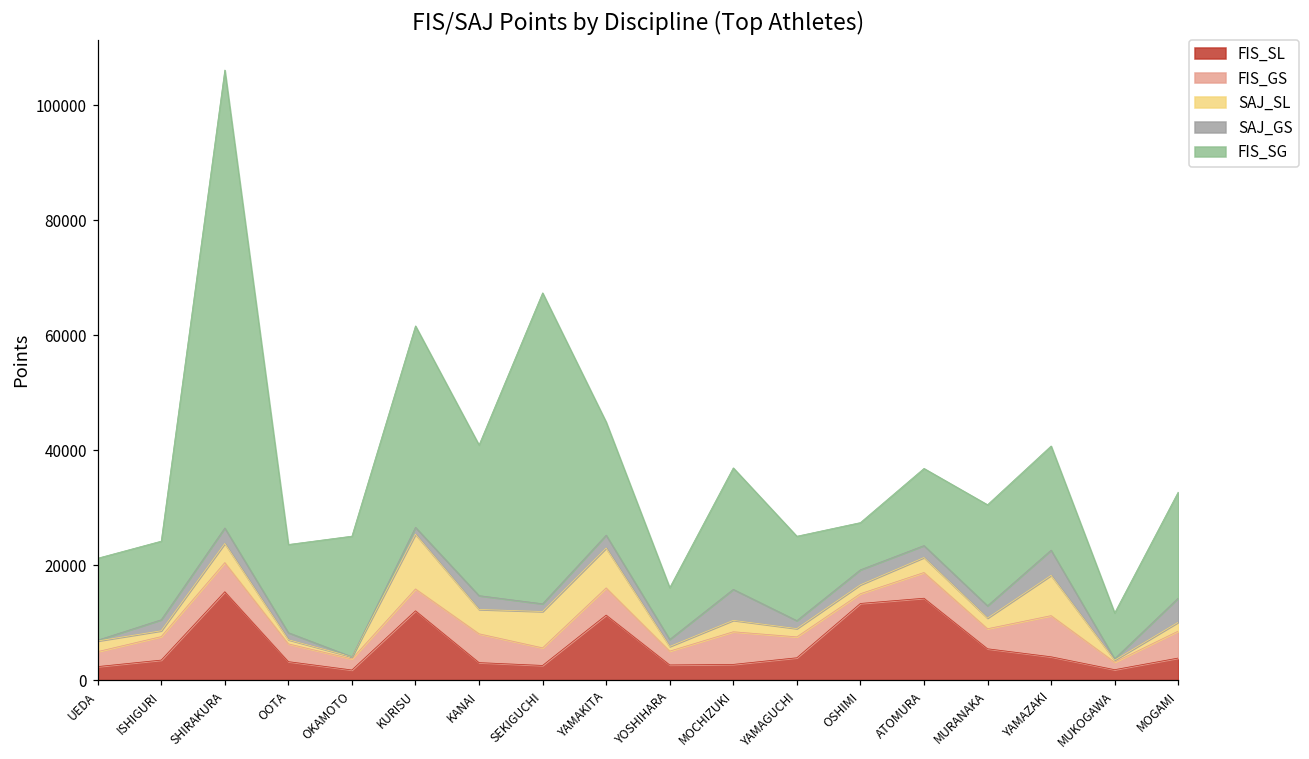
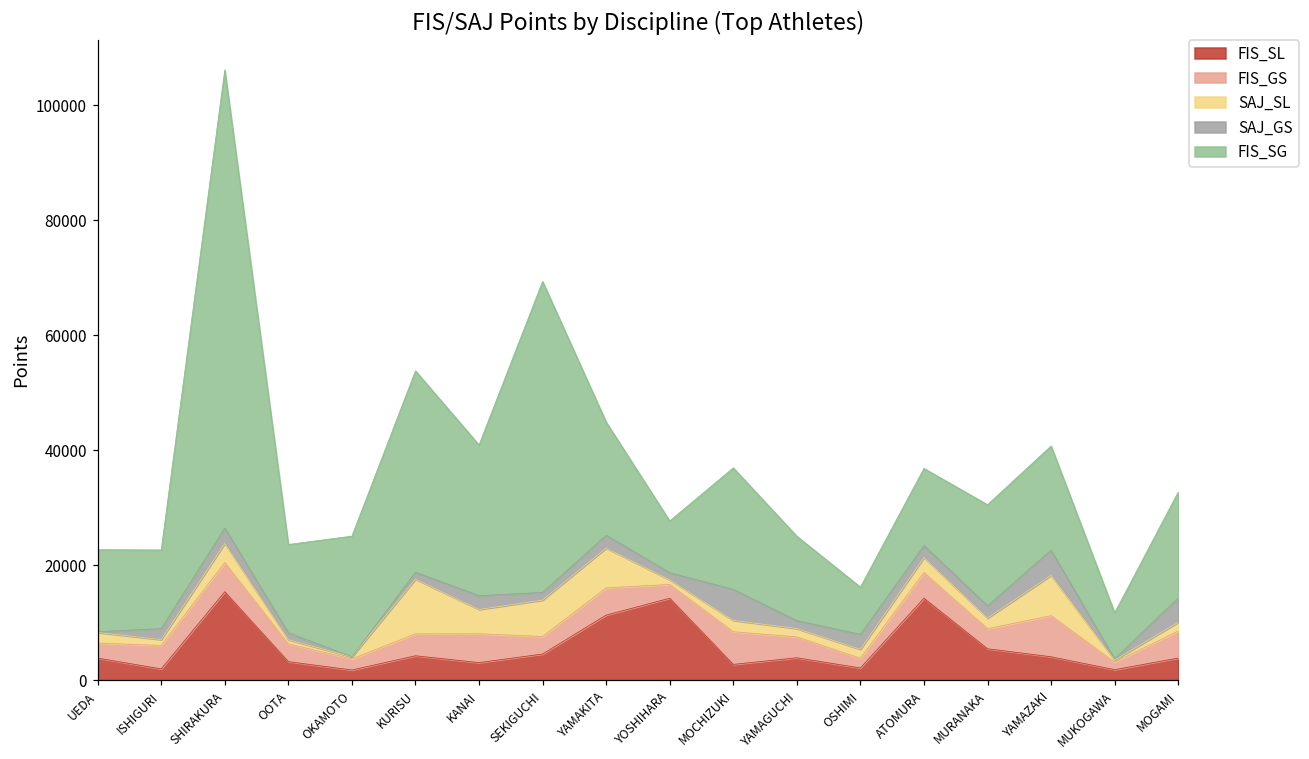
FIS_SL, UEDA: 2000 -> 4000
FIS_SL, ISHIGURI: 3000 -> 2000
FIS_SL, KURISU: 12000 -> 4000
FIS_SL, SEKIGUCHI: 3000 -> 5000
FIS_SL, YOSHIHARA: 3000 -> 14000
FIS_SL, OSHIMI: 13000 -> 2000
